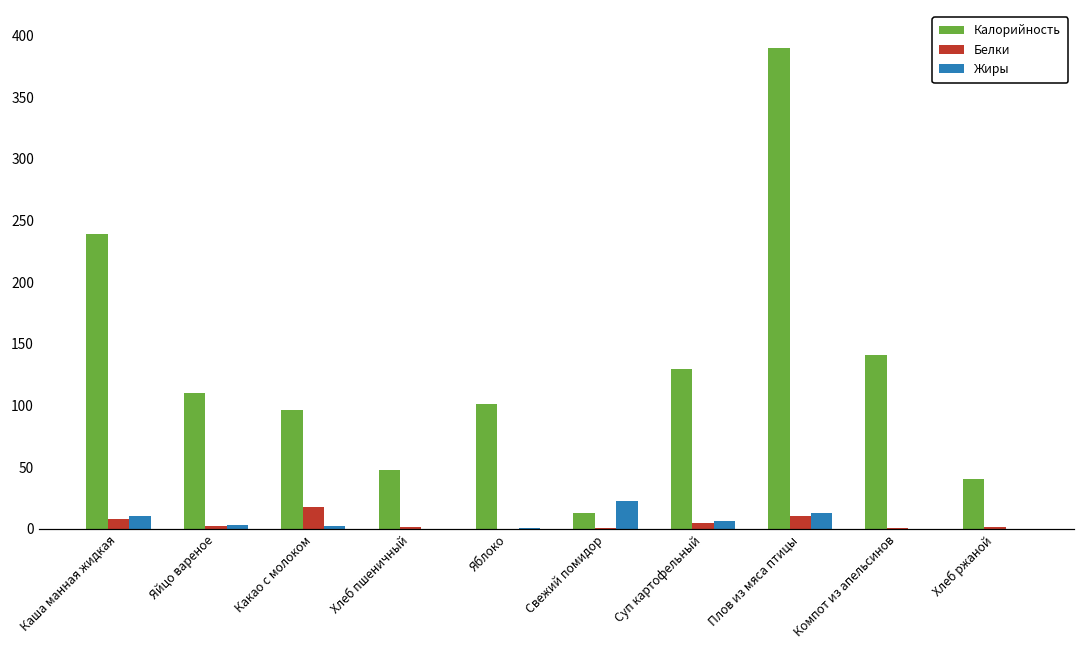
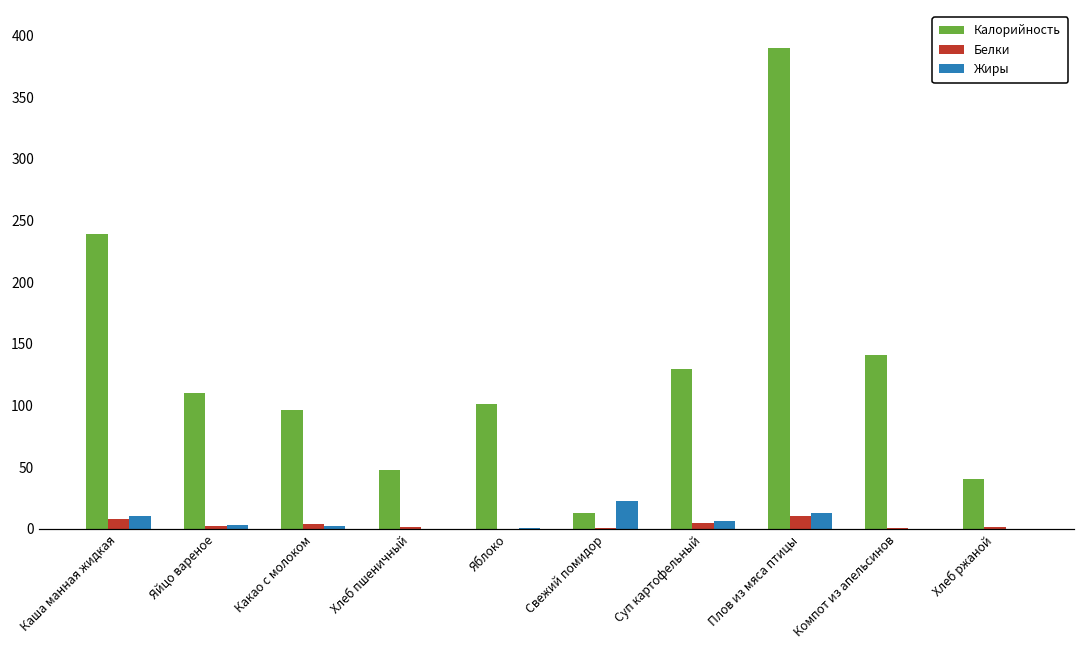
Белки, Какао с молоком: 18 -> 4
